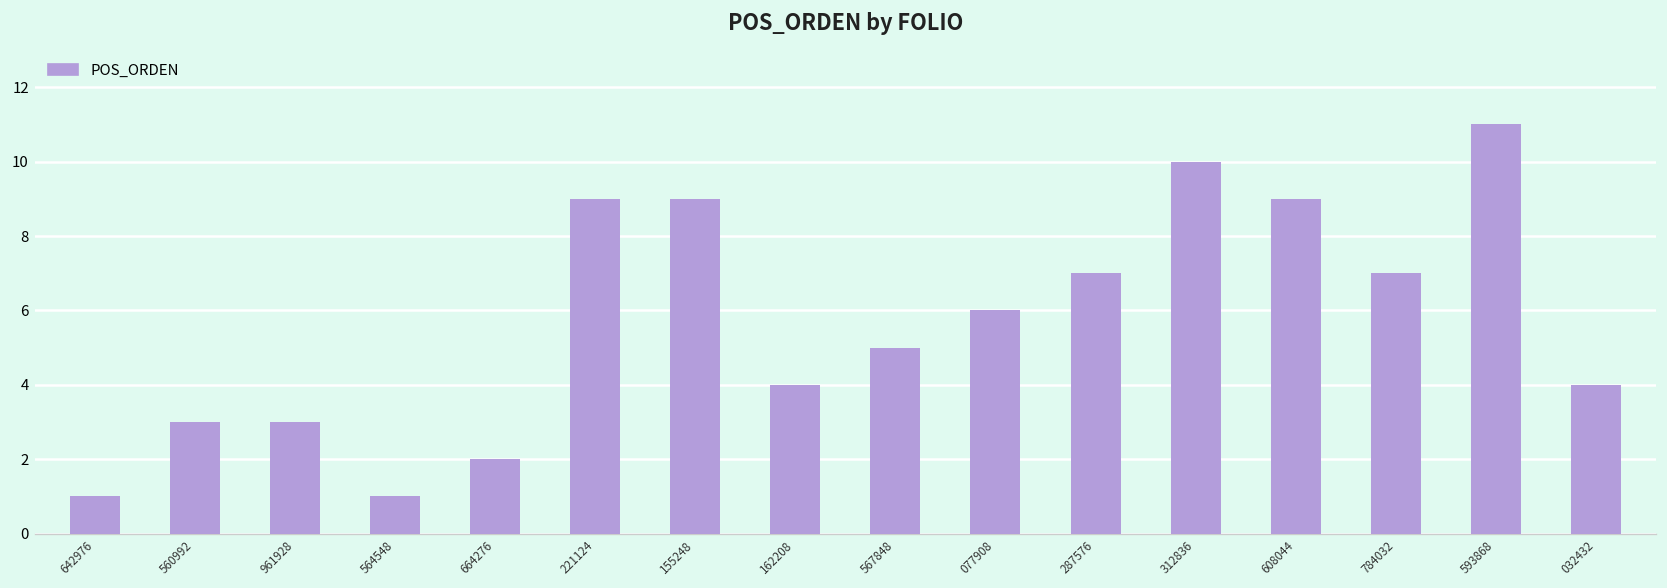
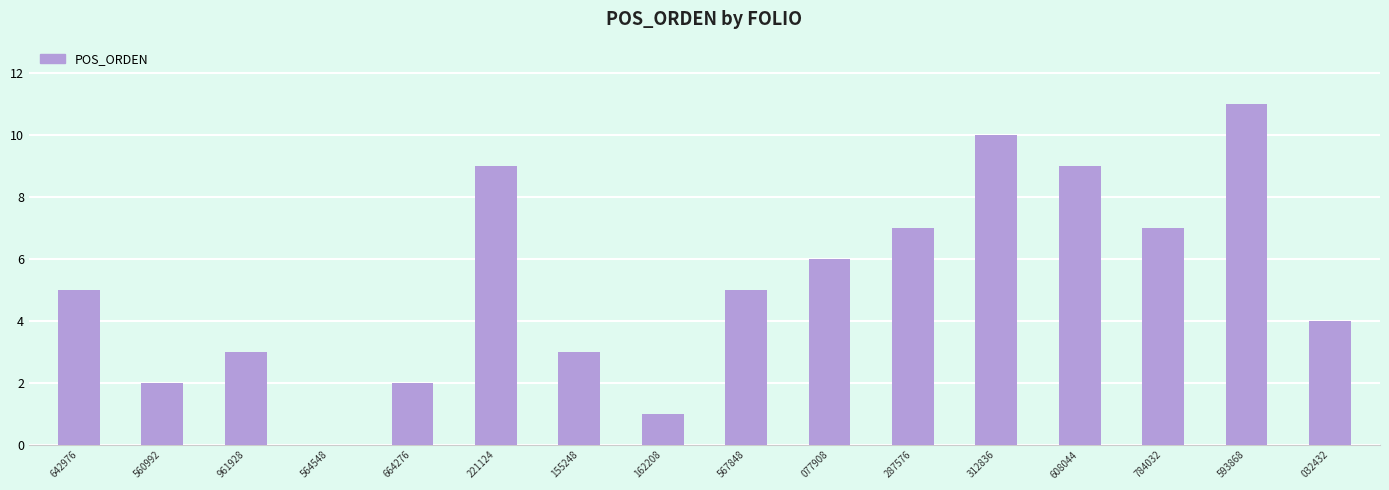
642976: 1 -> 5
560992: 3 -> 2
564548: 1 -> 0
155248: 9 -> 3
162208: 4 -> 1
